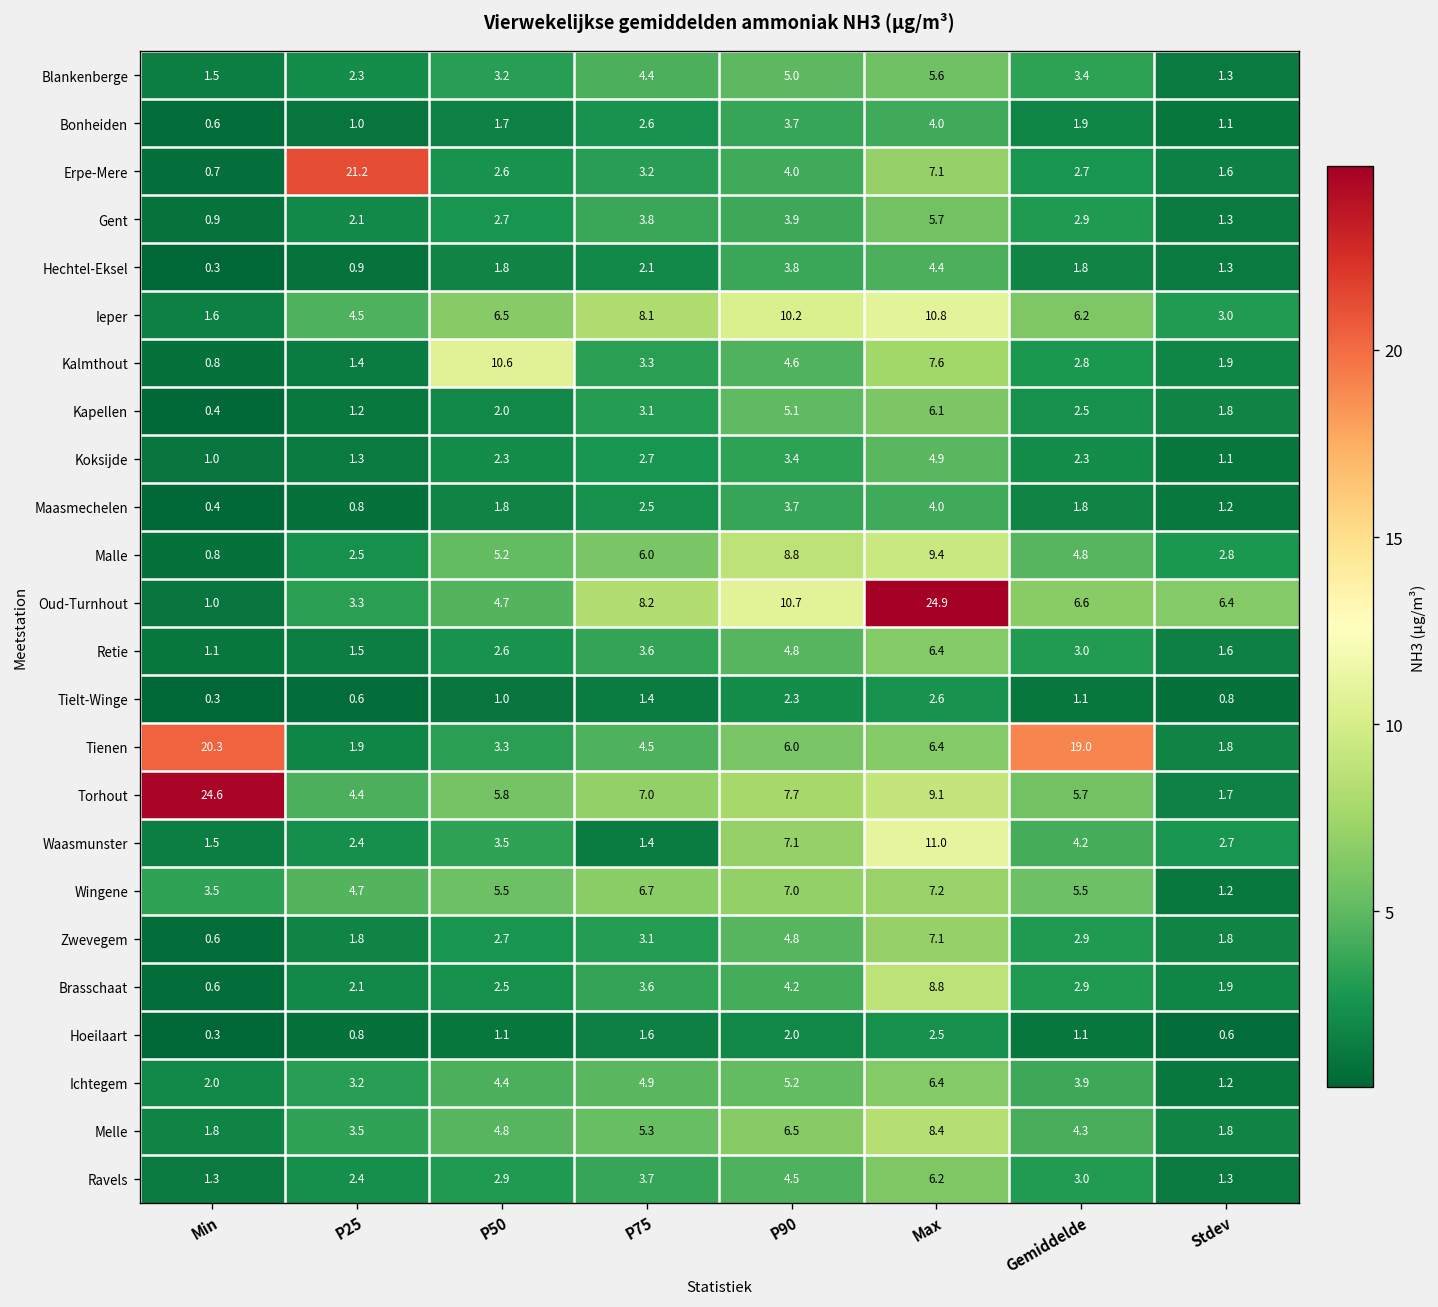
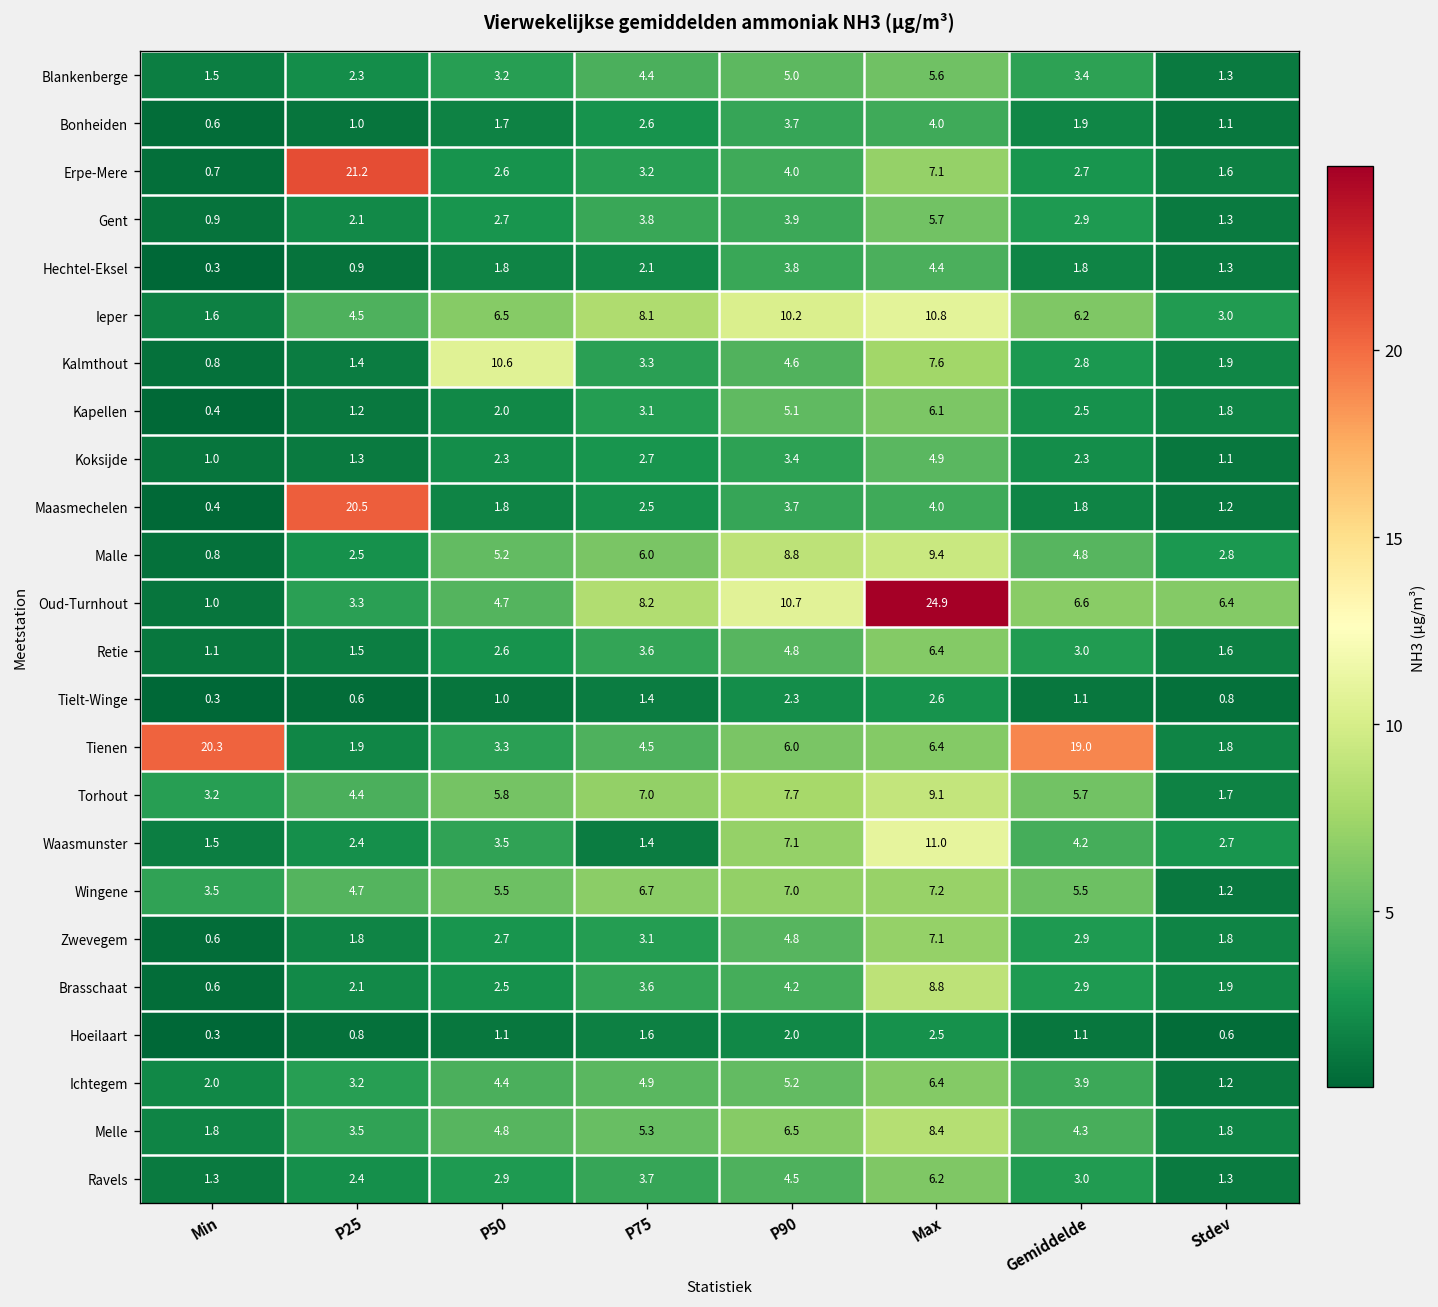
Maasmechelen, P25: 0.8 -> 20.5
Torhout, Min: 24.6 -> 3.2
